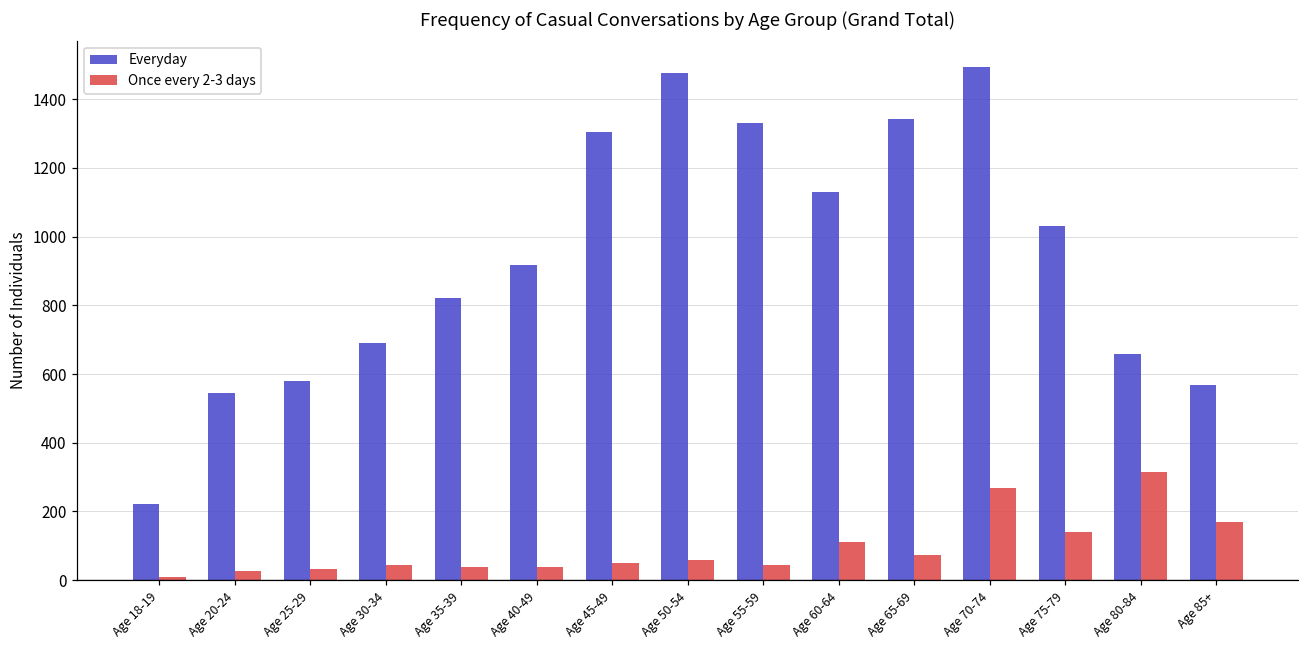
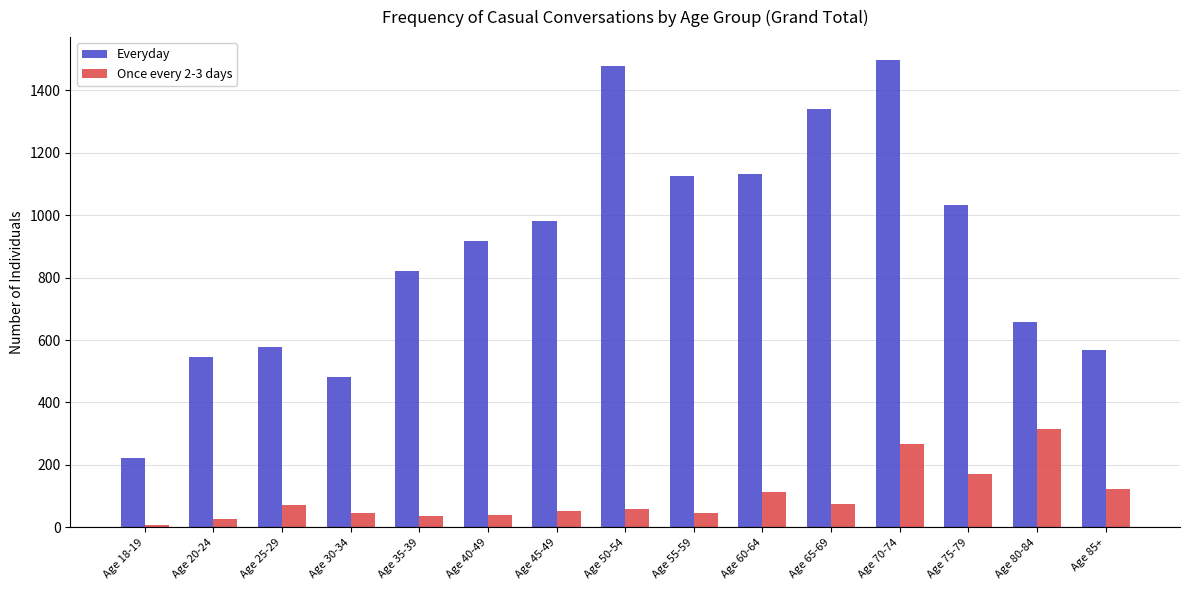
Once every 2-3 days, Age 25-29: 30 -> 70
Everyday, Age 30-34: 690 -> 480
Everyday, Age 45-49: 1300 -> 980
Everyday, Age 55-59: 1330 -> 1130
Once every 2-3 days, Age 75-79: 140 -> 170
Once every 2-3 days, Age 85+: 170 -> 120
